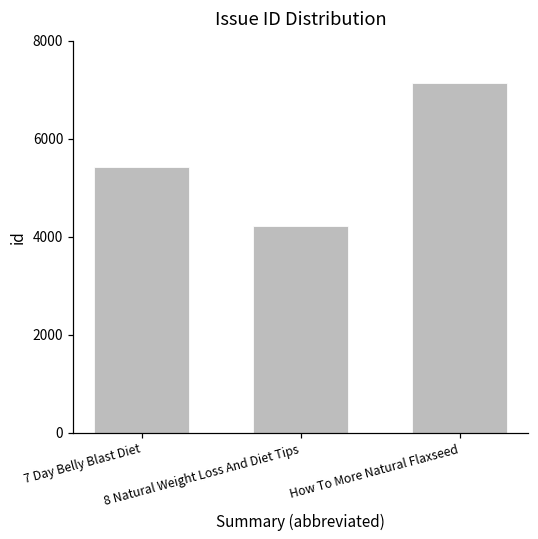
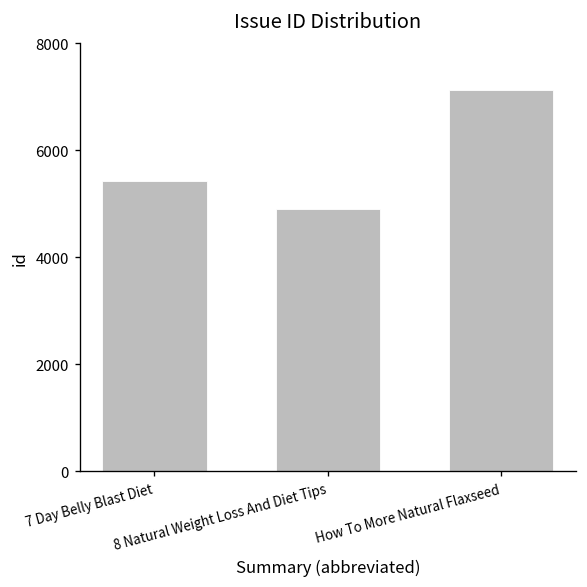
8 Natural Weight Loss And Diet Tips: 4200 -> 4900
